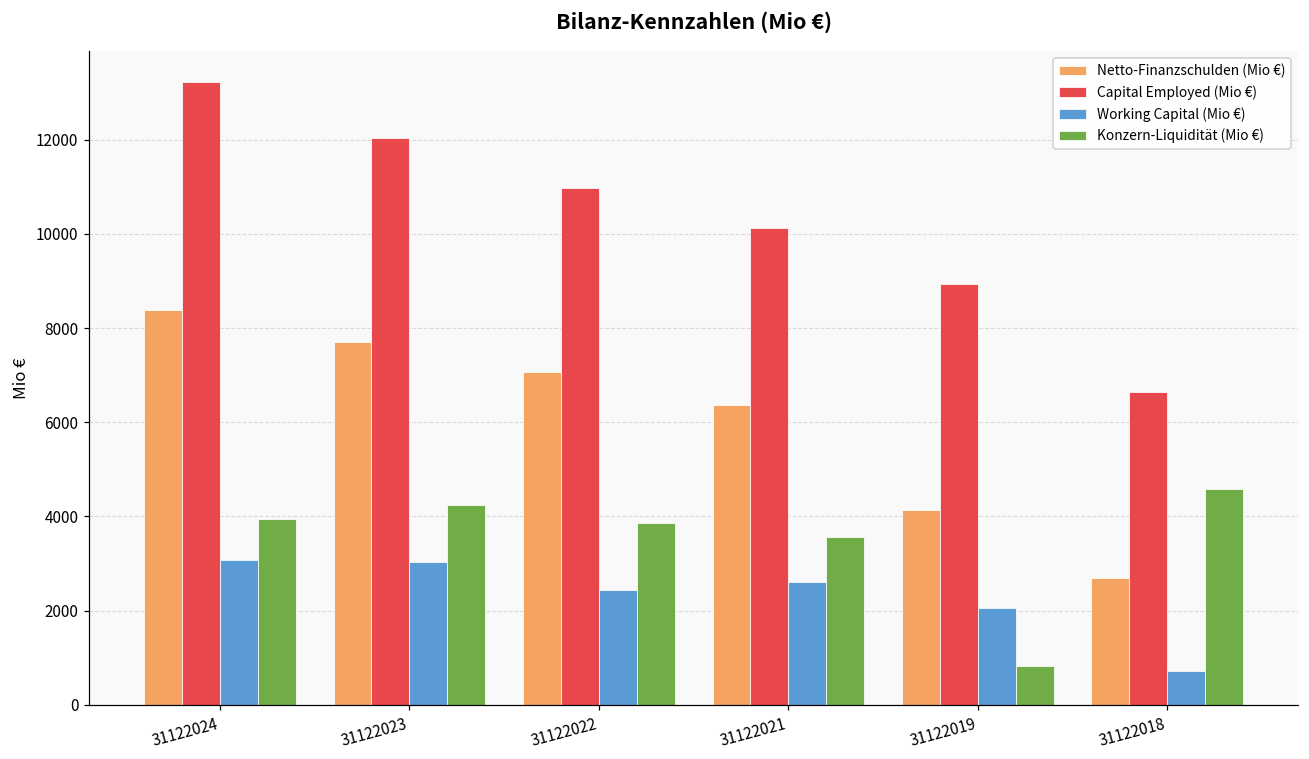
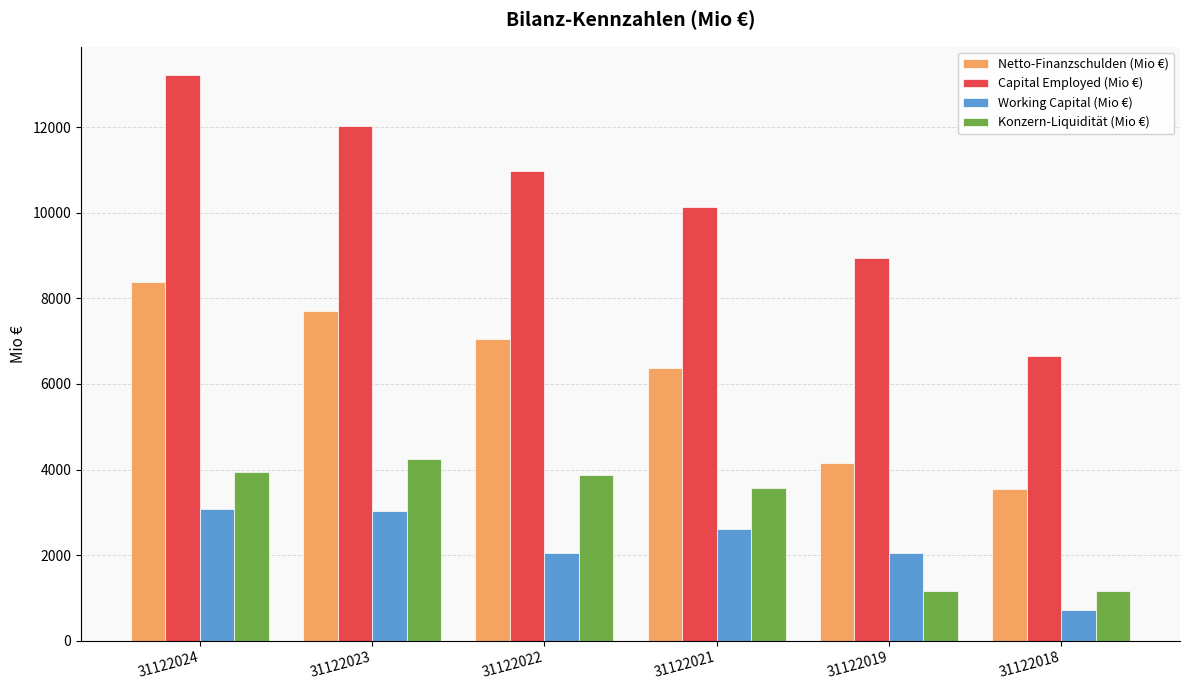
Working Capital (Mio €), 31122022: 2400 -> 2100
Konzern-Liquidität (Mio €), 31122019: 800 -> 1200
Netto-Finanzschulden (Mio €), 31122018: 2700 -> 3500
Konzern-Liquidität (Mio €), 31122018: 4600 -> 1200
